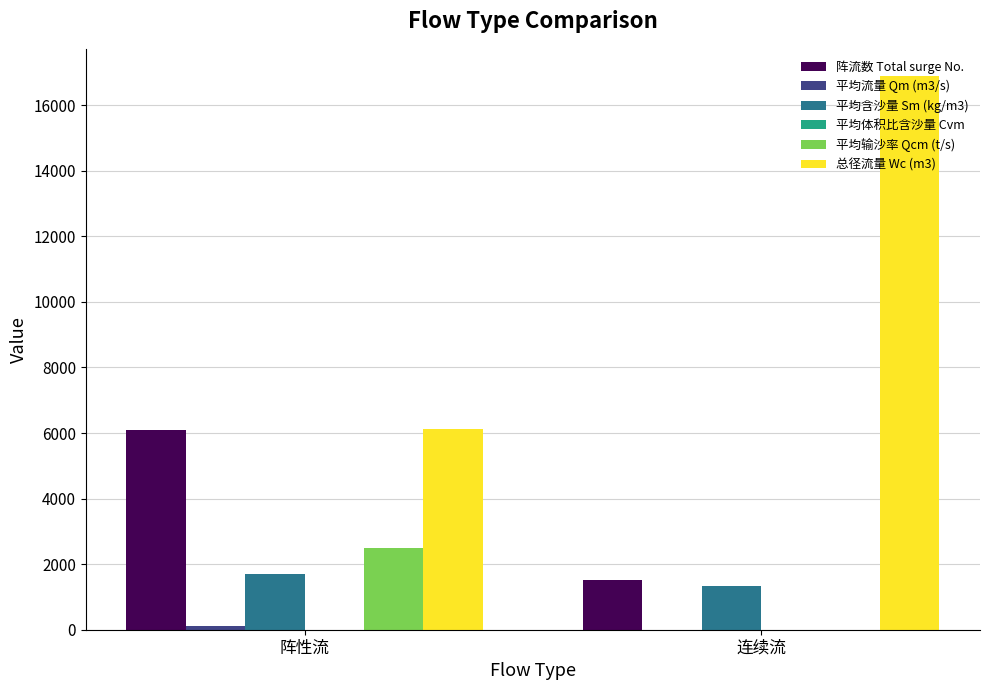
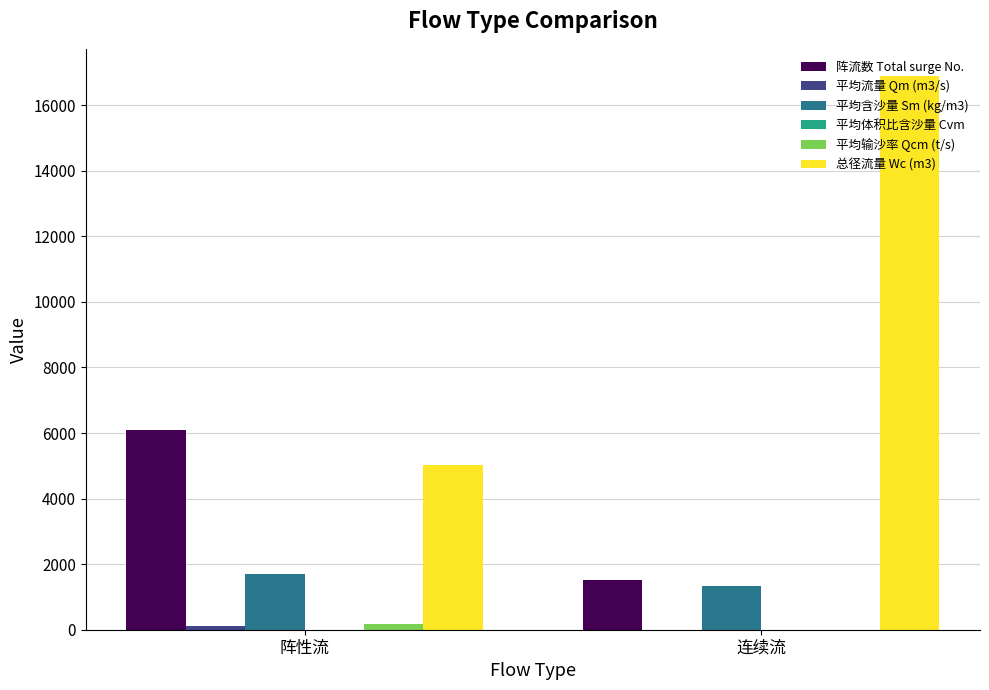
平均输沙率 Qcm (t/s), 阵性流: 2500 -> 200
总径流量 Wc (m3), 阵性流: 6100 -> 5000
